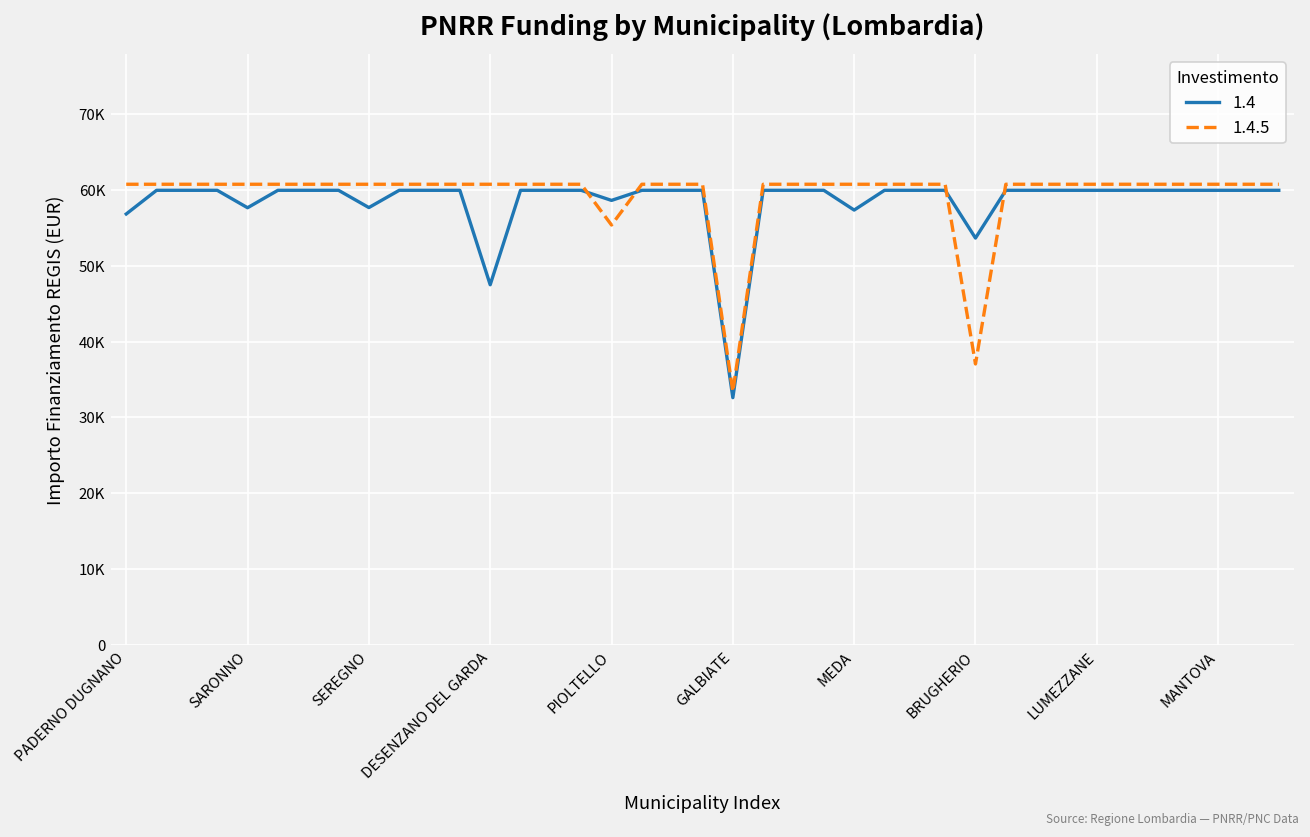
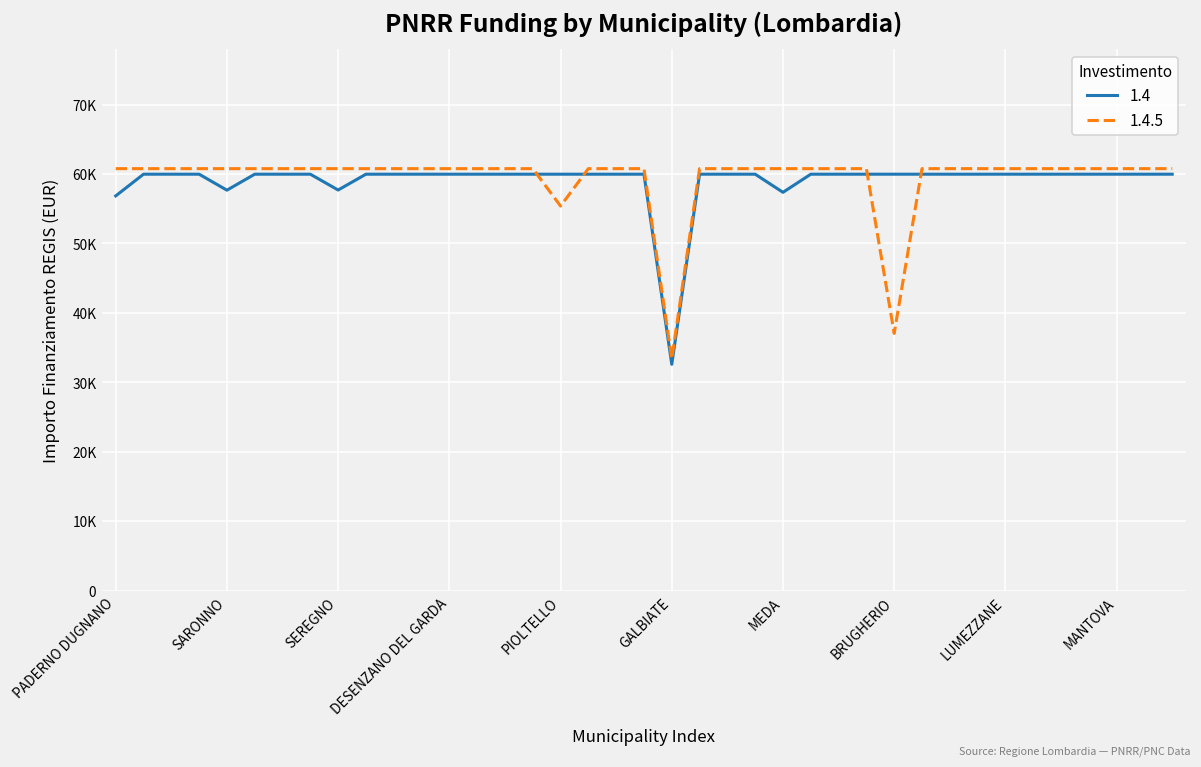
1.4, DESENZANO DEL GARDA: 47000 -> 60000
1.4, PIOLTELLO: 59000 -> 60000
1.4, BRUGHERIO: 54000 -> 60000
